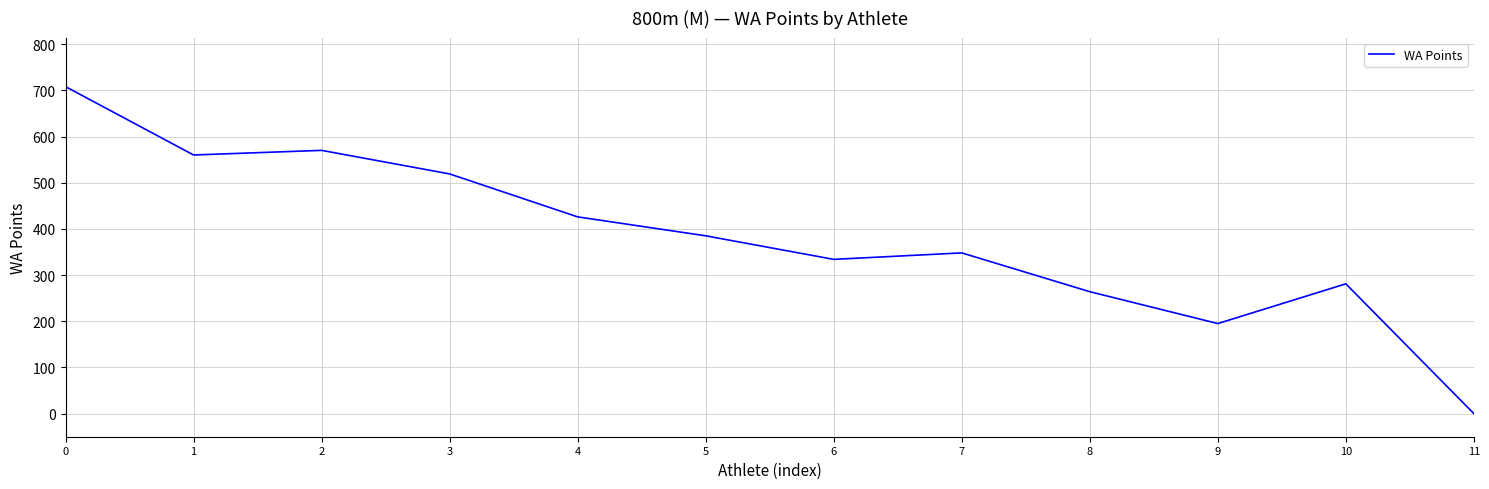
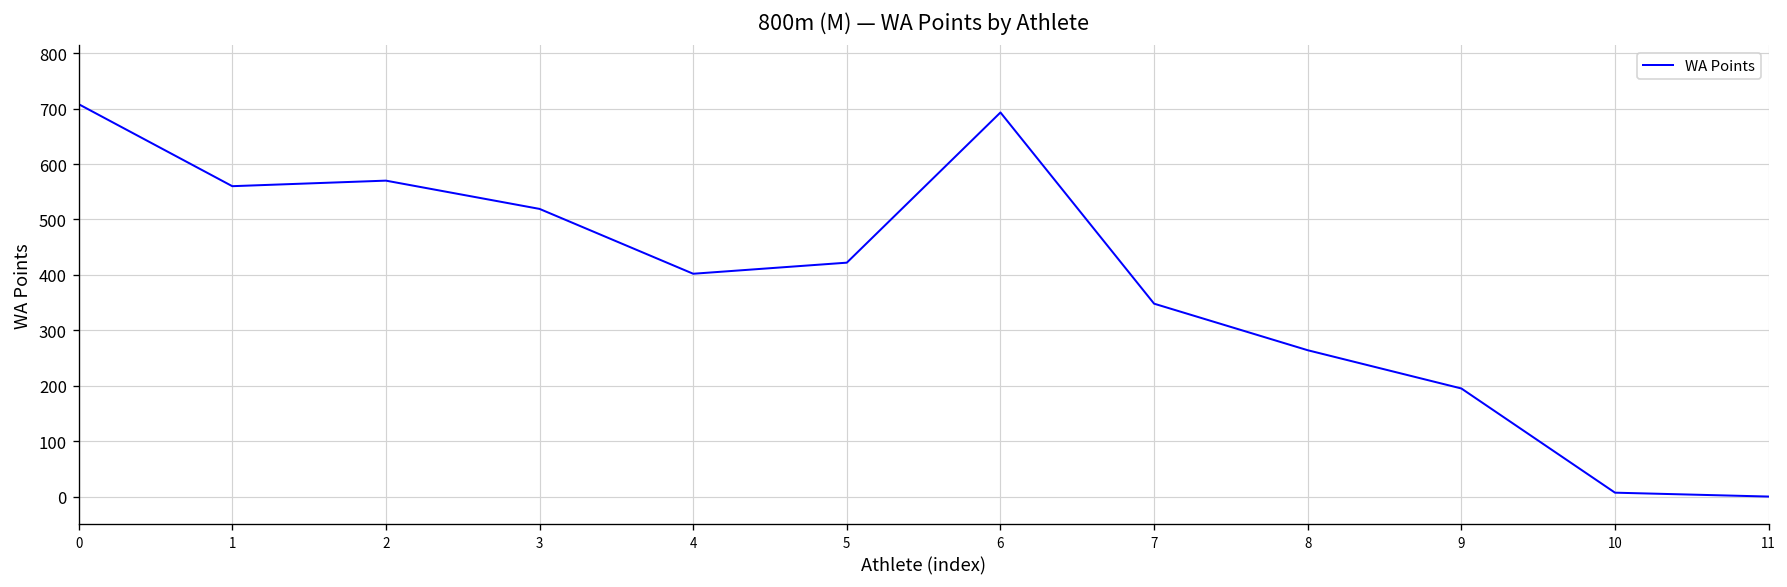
4: 430 -> 400
5: 390 -> 420
6: 330 -> 690
10: 280 -> 10
